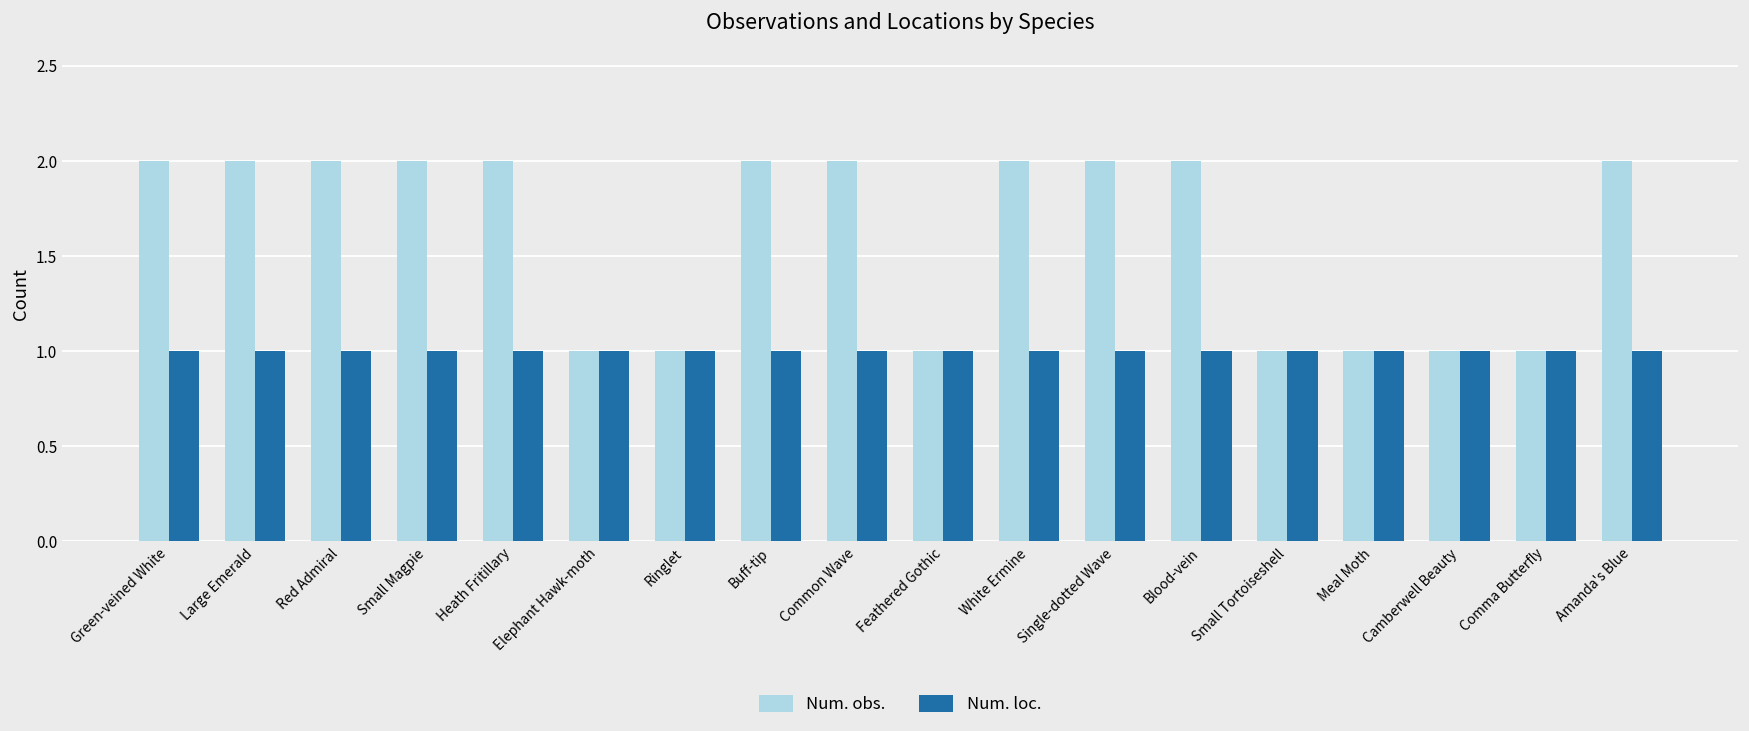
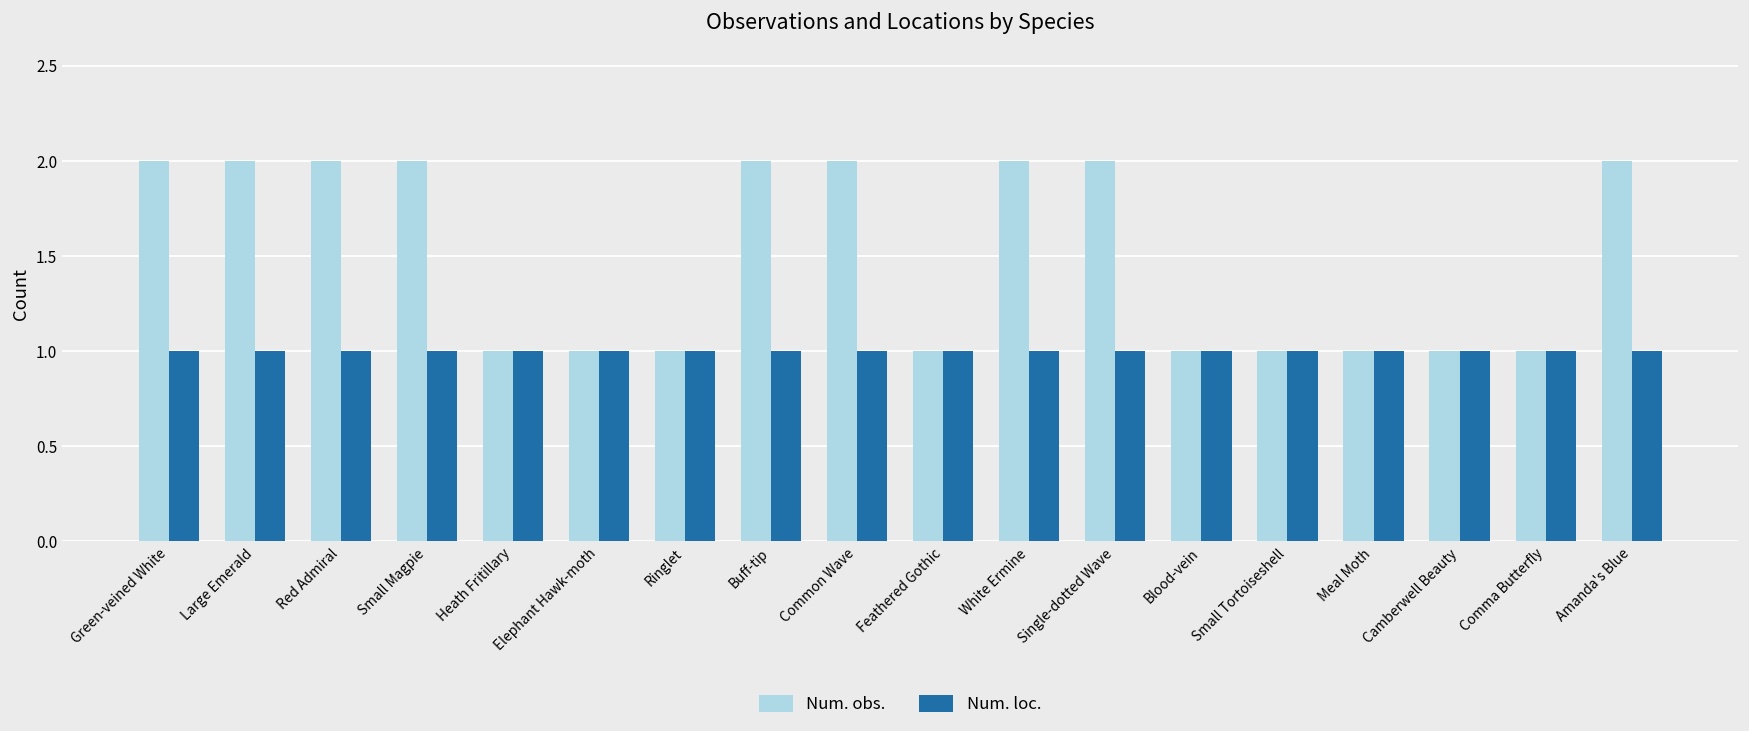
Num. obs., Heath Fritillary: 2 -> 1
Num. obs., Blood-vein: 2 -> 1
